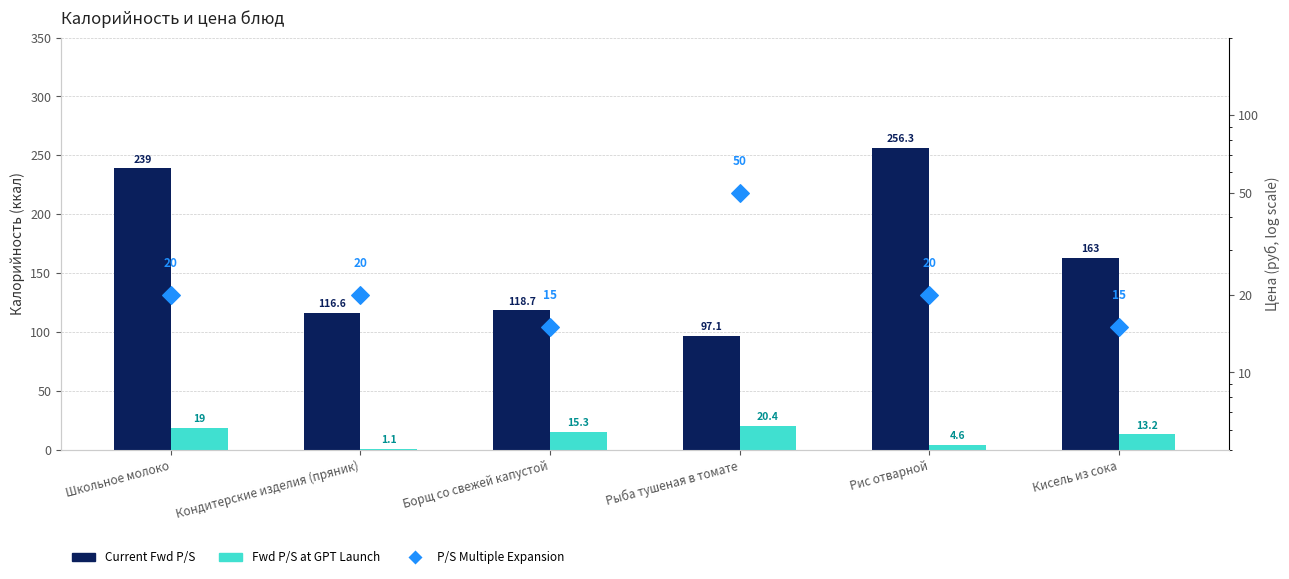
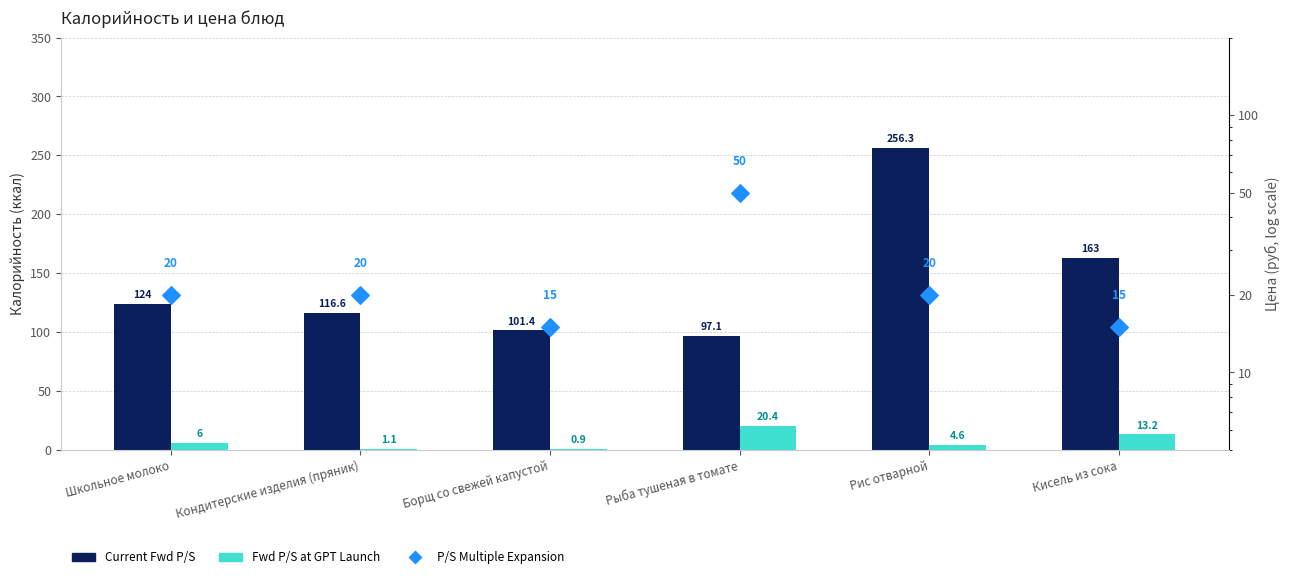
Current Fwd P/S, Школьное молоко: 239 -> 124
Fwd P/S at GPT Launch, Школьное молоко: 19 -> 6
Current Fwd P/S, Борщ со свежей капустой: 118.7 -> 101.4
Fwd P/S at GPT Launch, Борщ со свежей капустой: 15.3 -> 0.9
